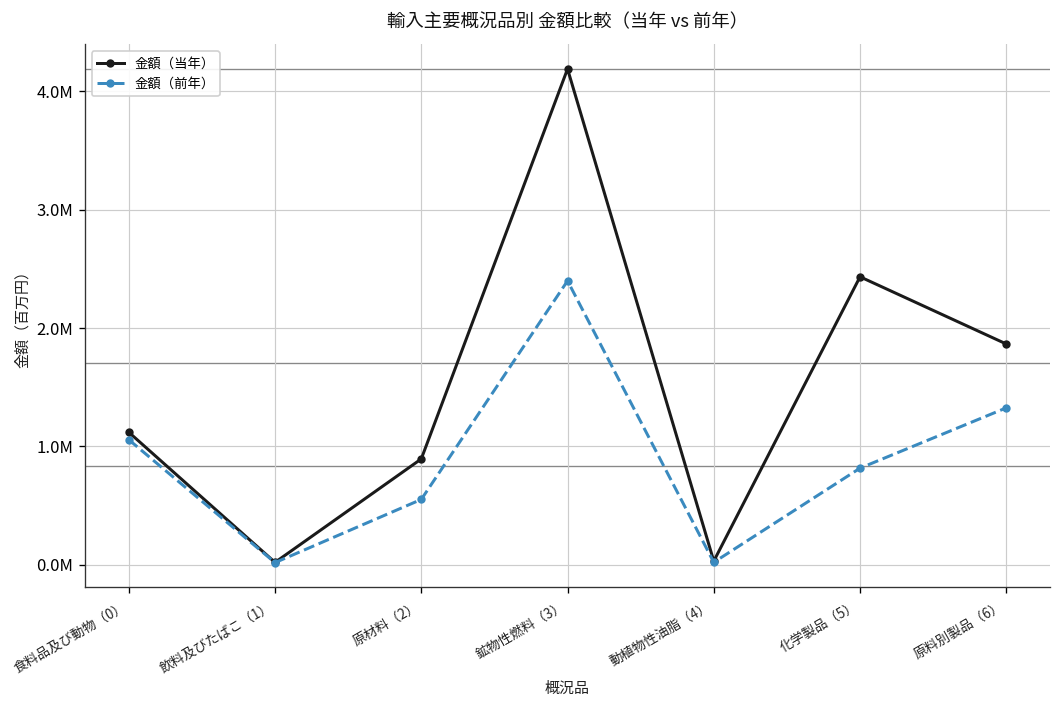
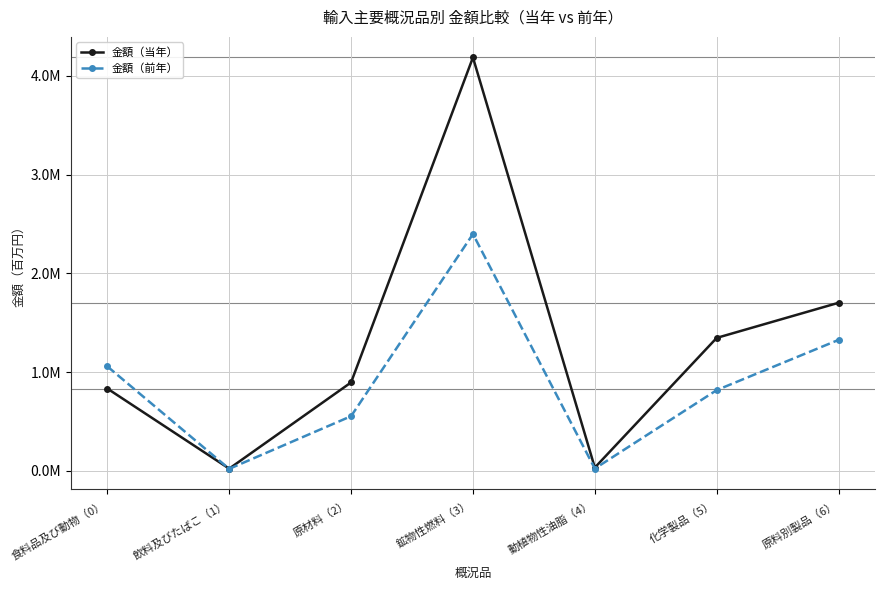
金額（当年）, 食料品及び動物（0）: 1100000 -> 800000
金額（当年）, 化学製品（5）: 2400000 -> 1300000
金額（当年）, 原料別製品（6）: 1900000 -> 1700000
